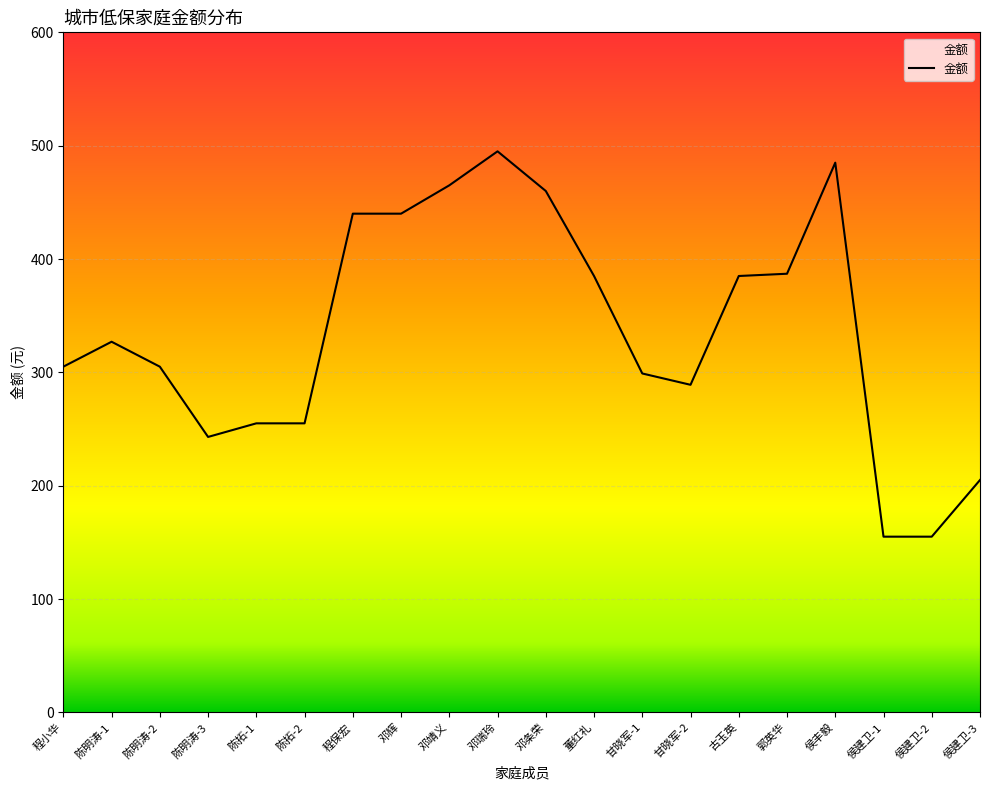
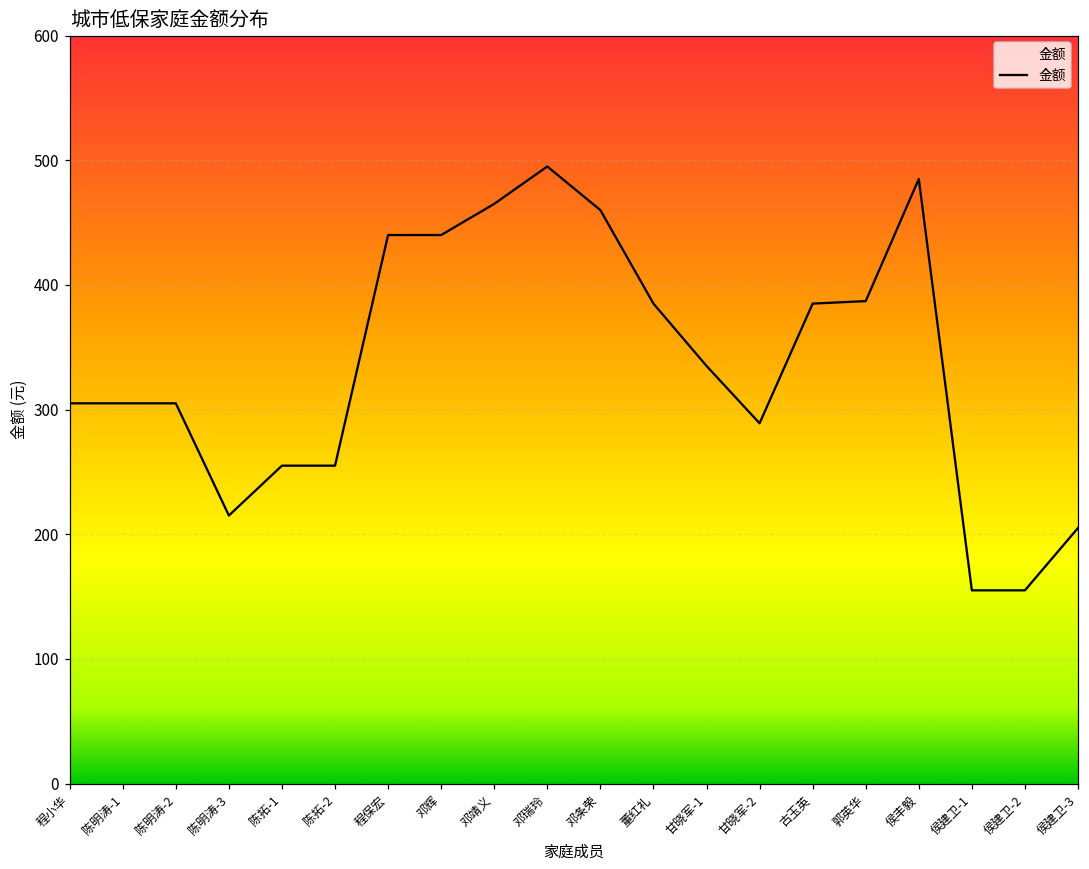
陈明涛-1: 327 -> 305
陈明涛-3: 243 -> 215
甘晓军-1: 299 -> 335
